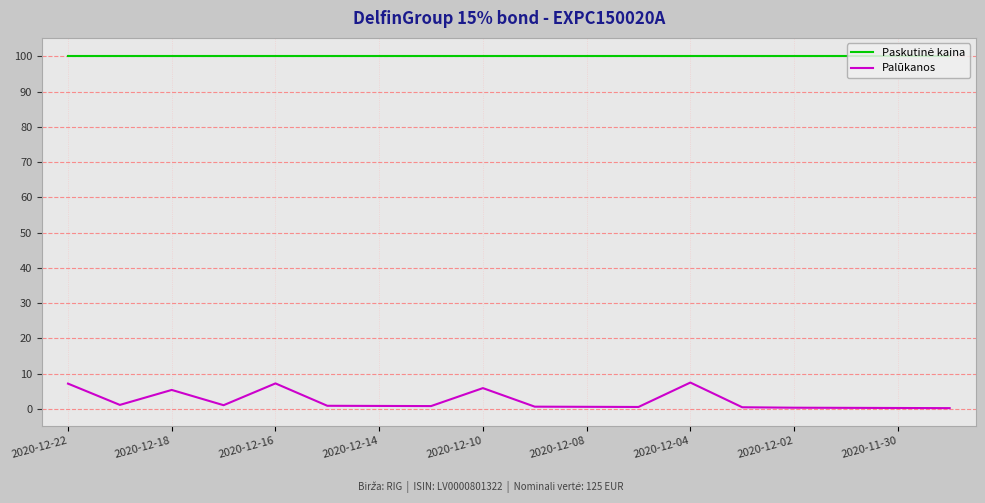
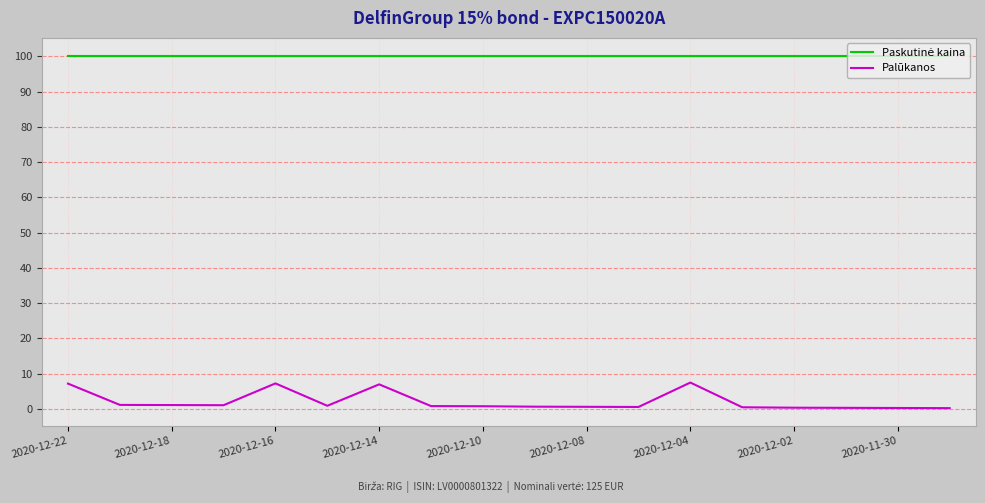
Palūkanos, 2020-12-18: 5 -> 1
Palūkanos, 2020-12-14: 1 -> 7
Palūkanos, 2020-12-10: 6 -> 1
